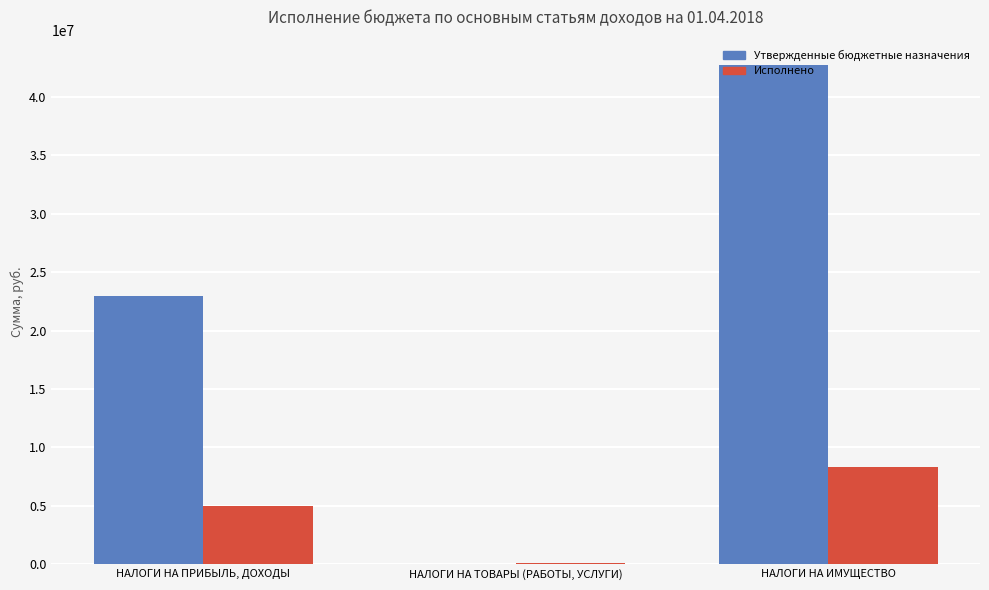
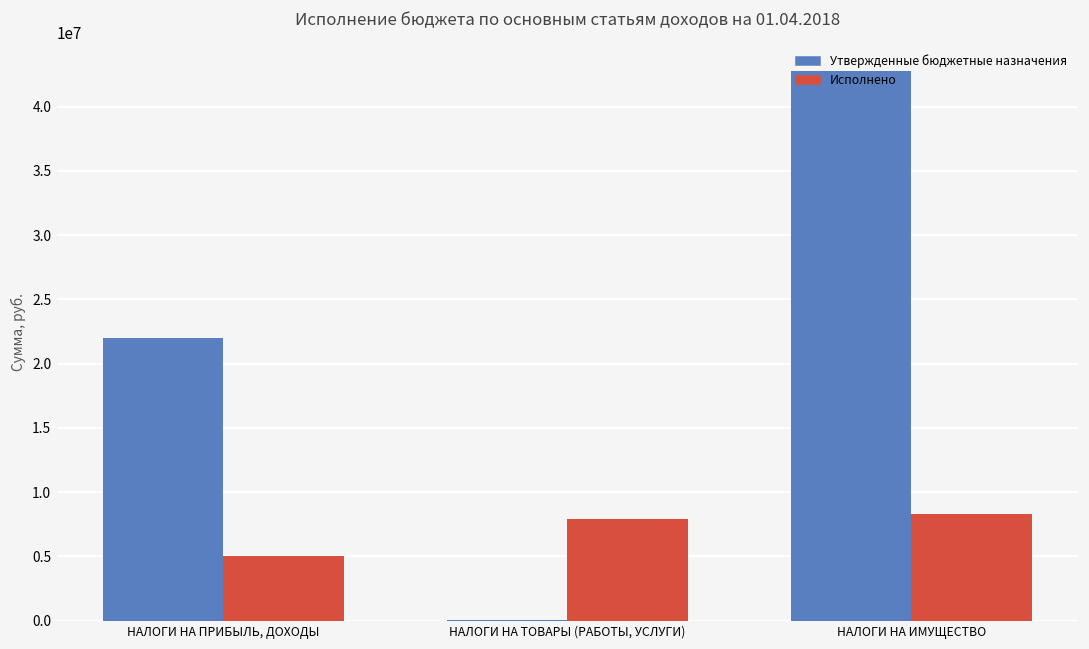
Утвержденные бюджетные назначения, НАЛОГИ НА ПРИБЫЛЬ, ДОХОДЫ: 23000000 -> 22000000
Исполнено, НАЛОГИ НА ТОВАРЫ (РАБОТЫ, УСЛУГИ): 100000 -> 7900000
